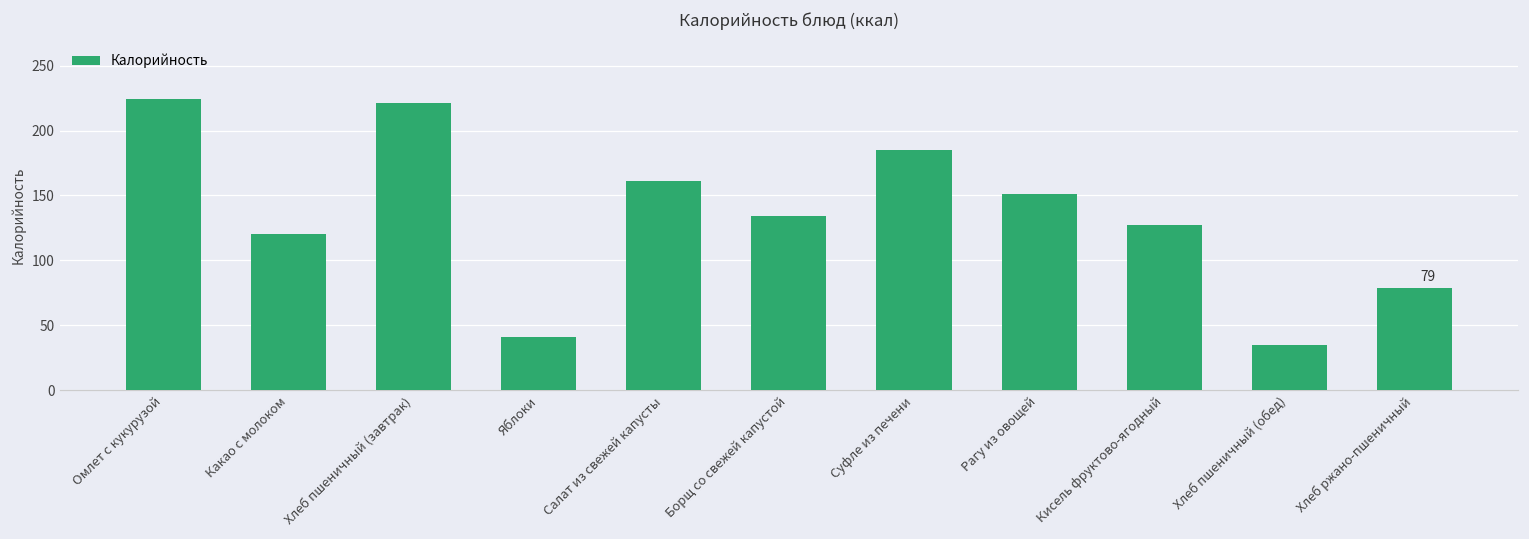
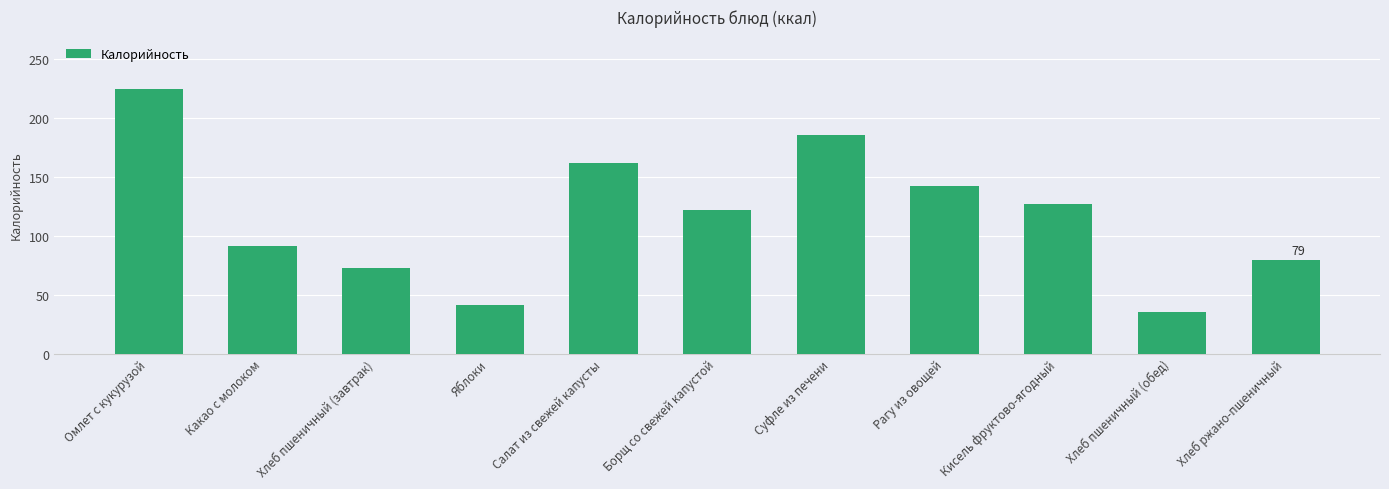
Какао с молоком: 120 -> 91
Хлеб пшеничный (завтрак): 221 -> 72
Борщ со свежей капустой: 134 -> 122
Рагу из овощей: 151 -> 142
